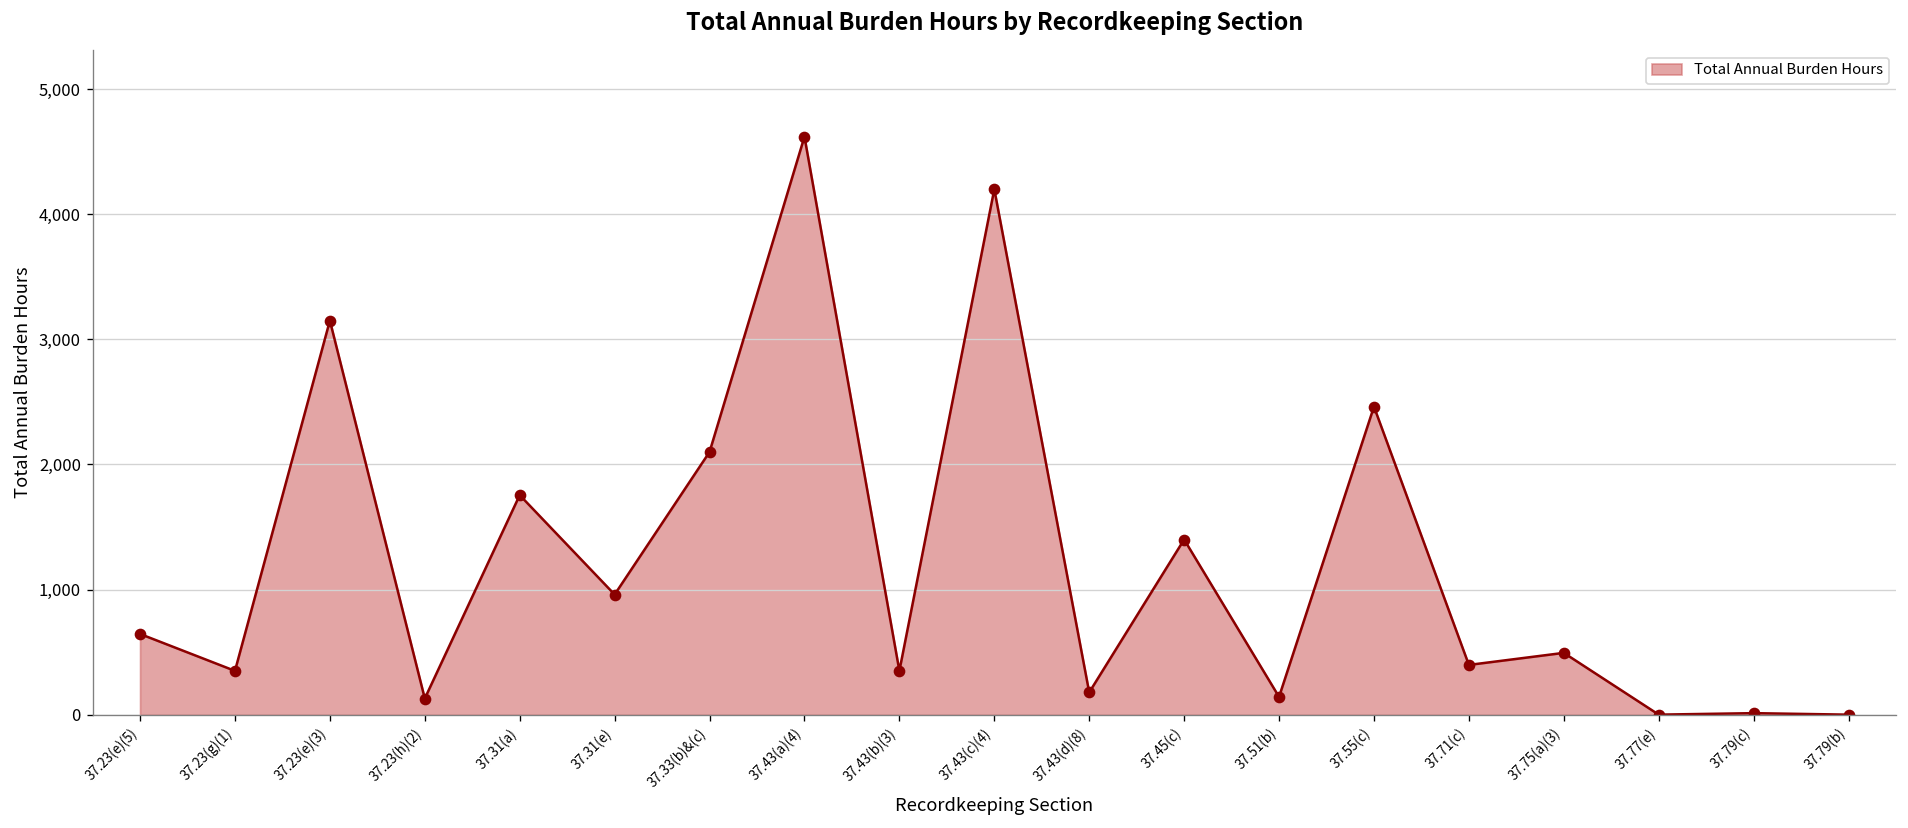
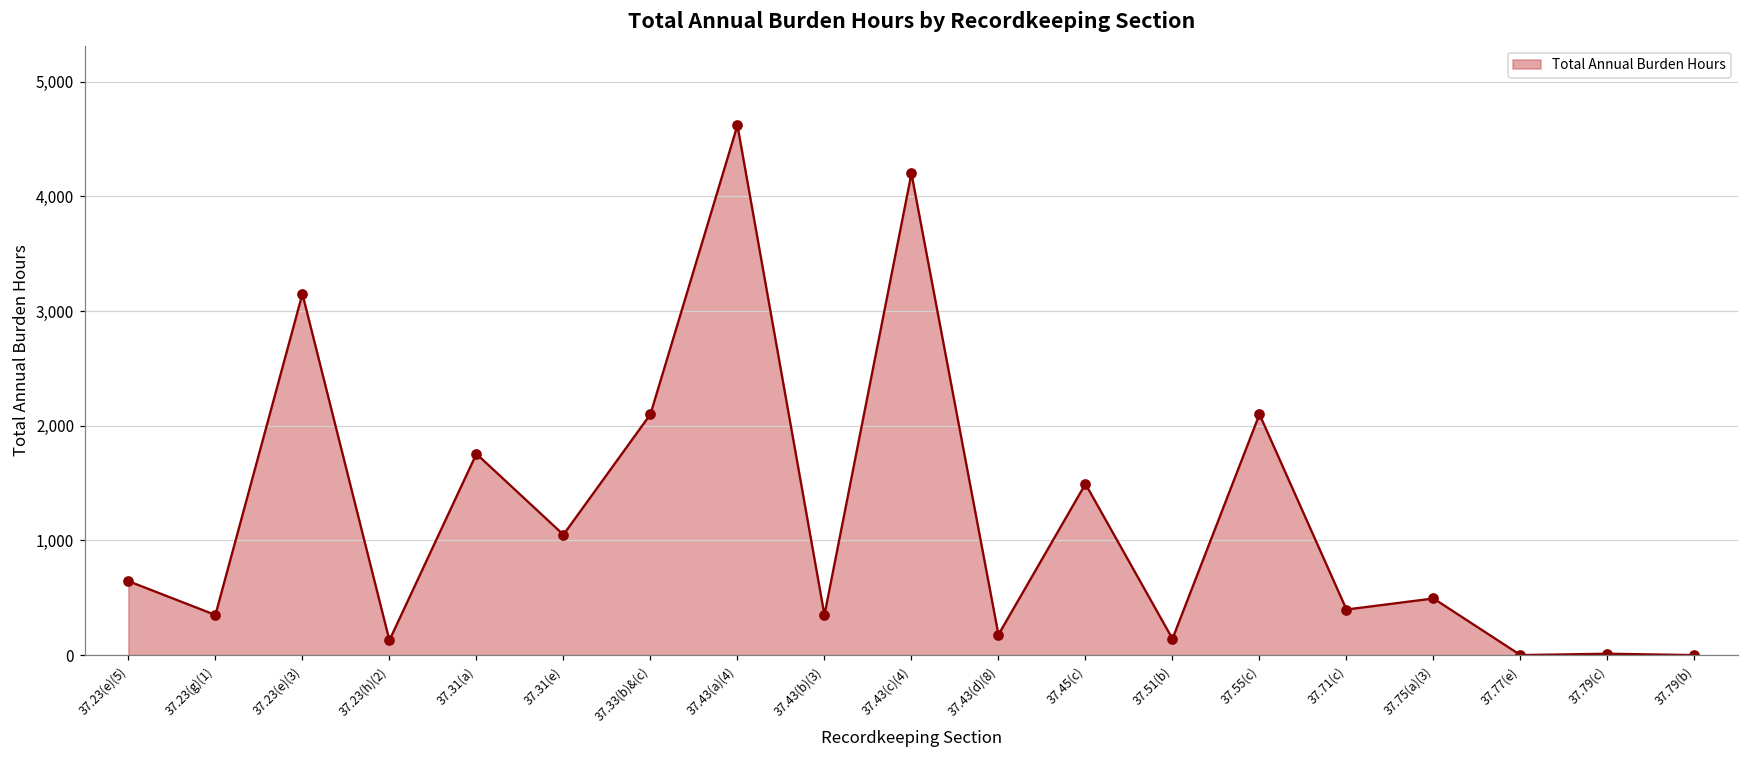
37.31(e): 960 -> 1,050
37.45(c): 1,400 -> 1,490
37.55(c): 2,460 -> 2,100
